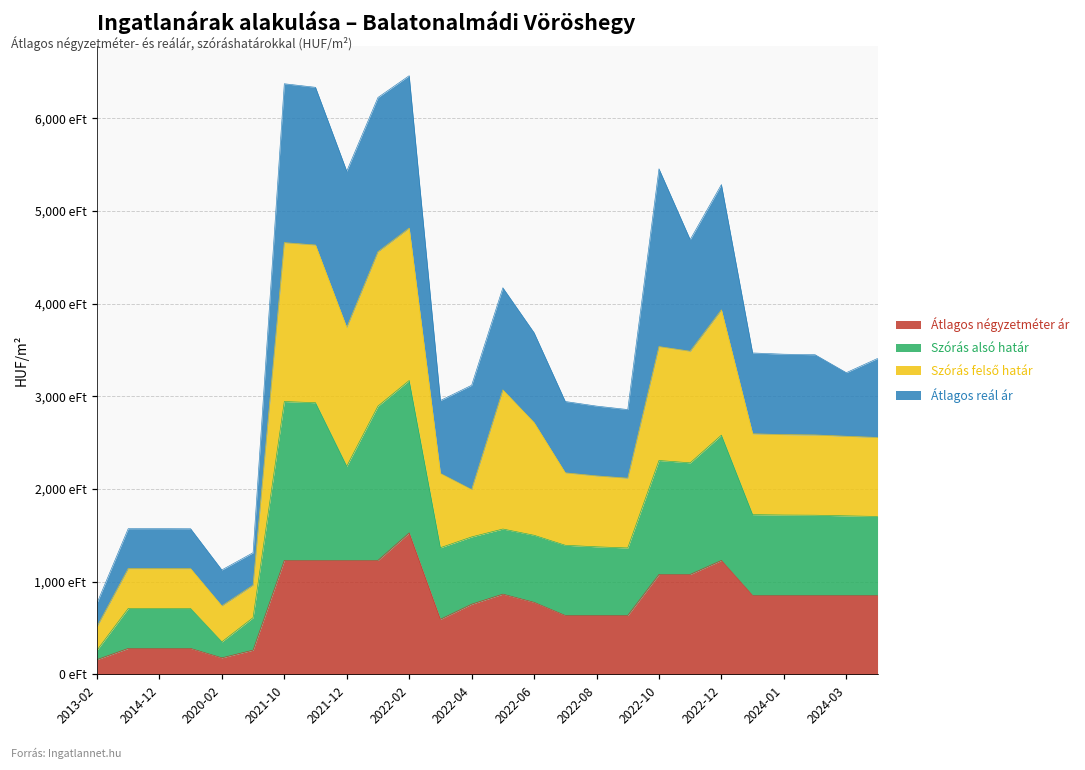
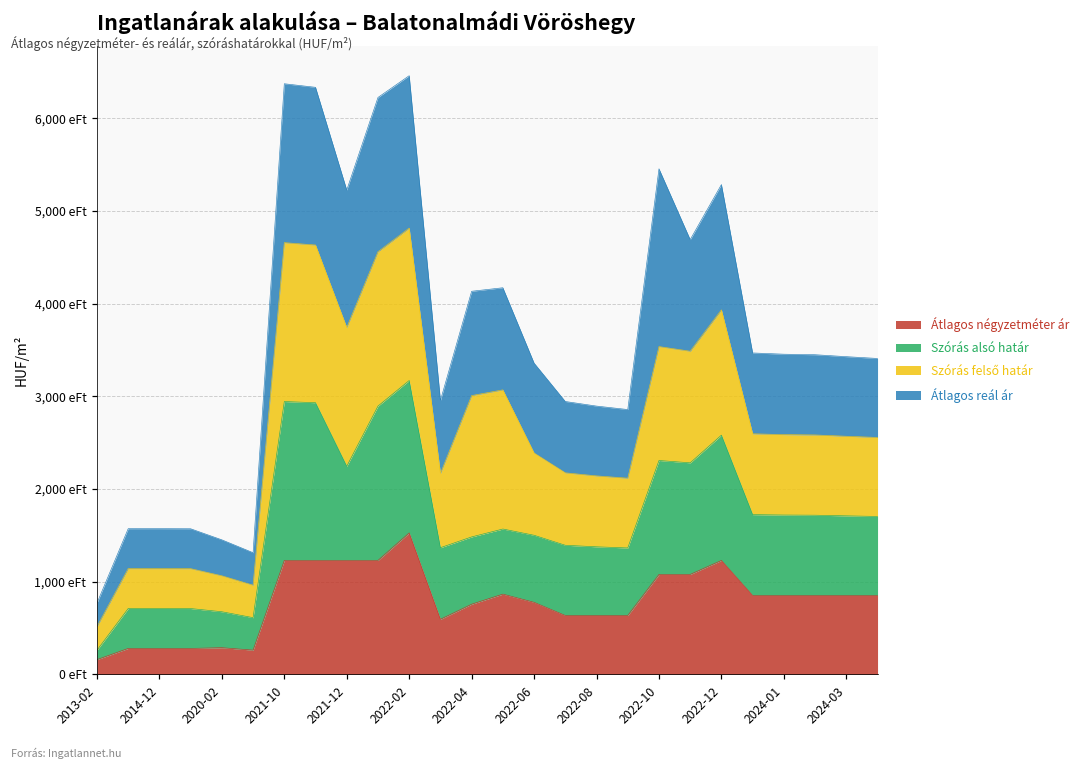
Átlagos négyzetméter ár, 2020-02: 200 eFt -> 300 eFt
Szórás alsó határ, 2020-02: 200 eFt -> 400 eFt
Átlagos reál ár, 2021-12: 1,700 eFt -> 1,500 eFt
Szórás felső határ, 2022-04: 500 eFt -> 1,500 eFt
Szórás felső határ, 2022-06: 1,200 eFt -> 900 eFt
Átlagos reál ár, 2024-03: 700 eFt -> 900 eFt
